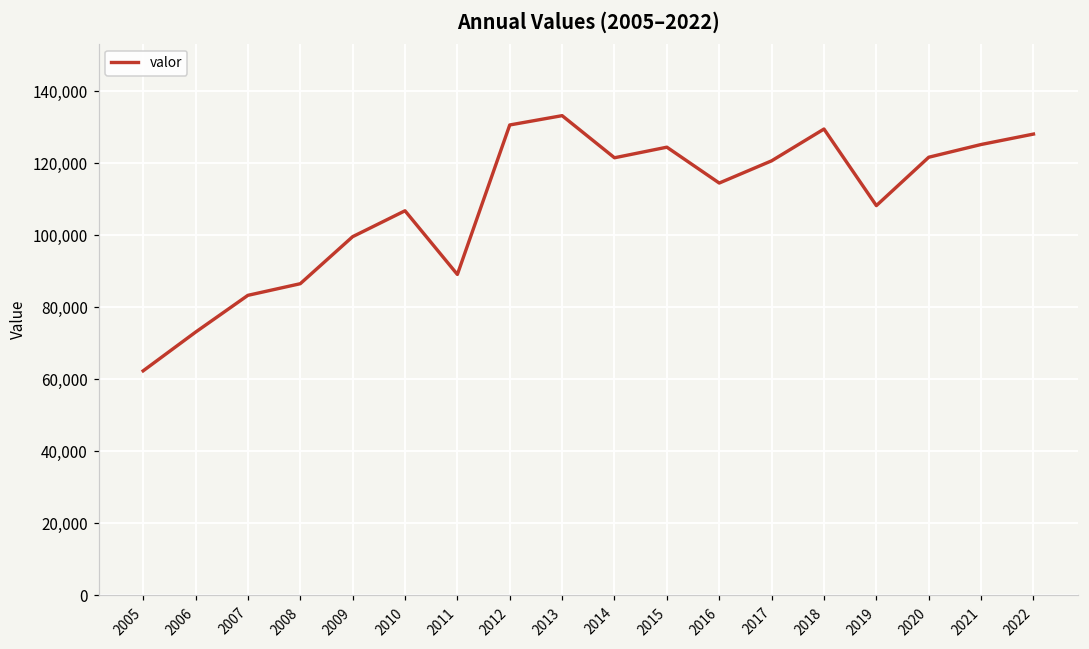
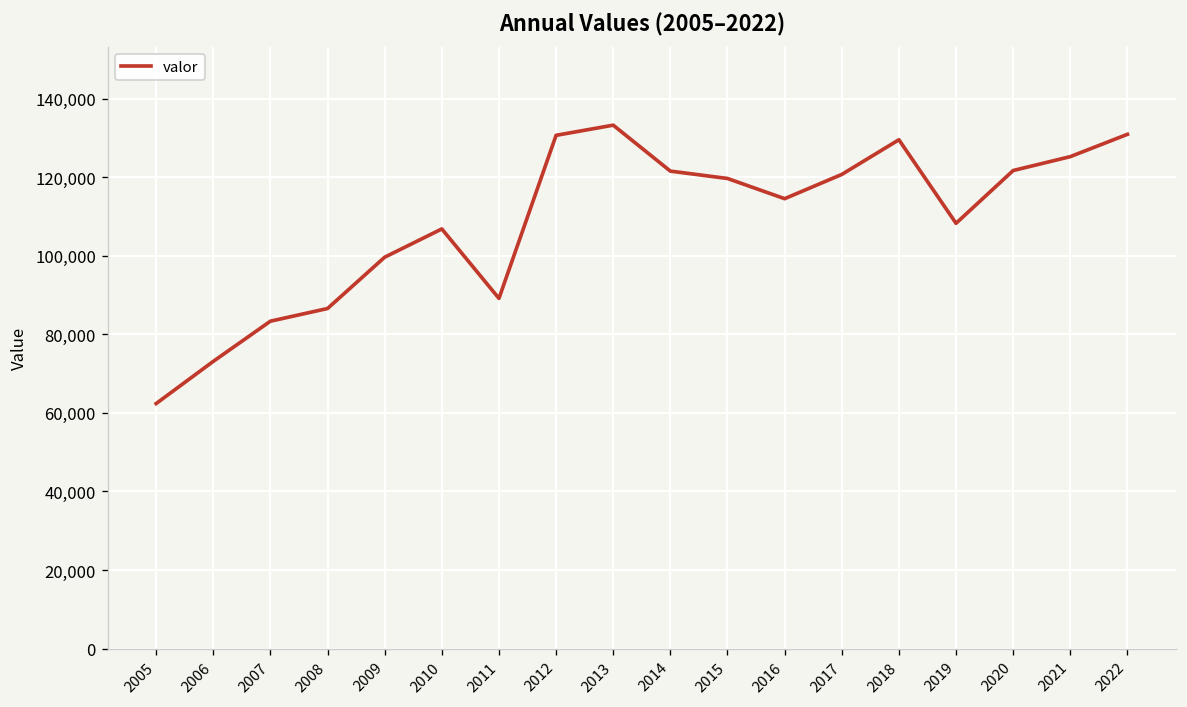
2015: 124,000 -> 120,000
2022: 128,000 -> 131,000
